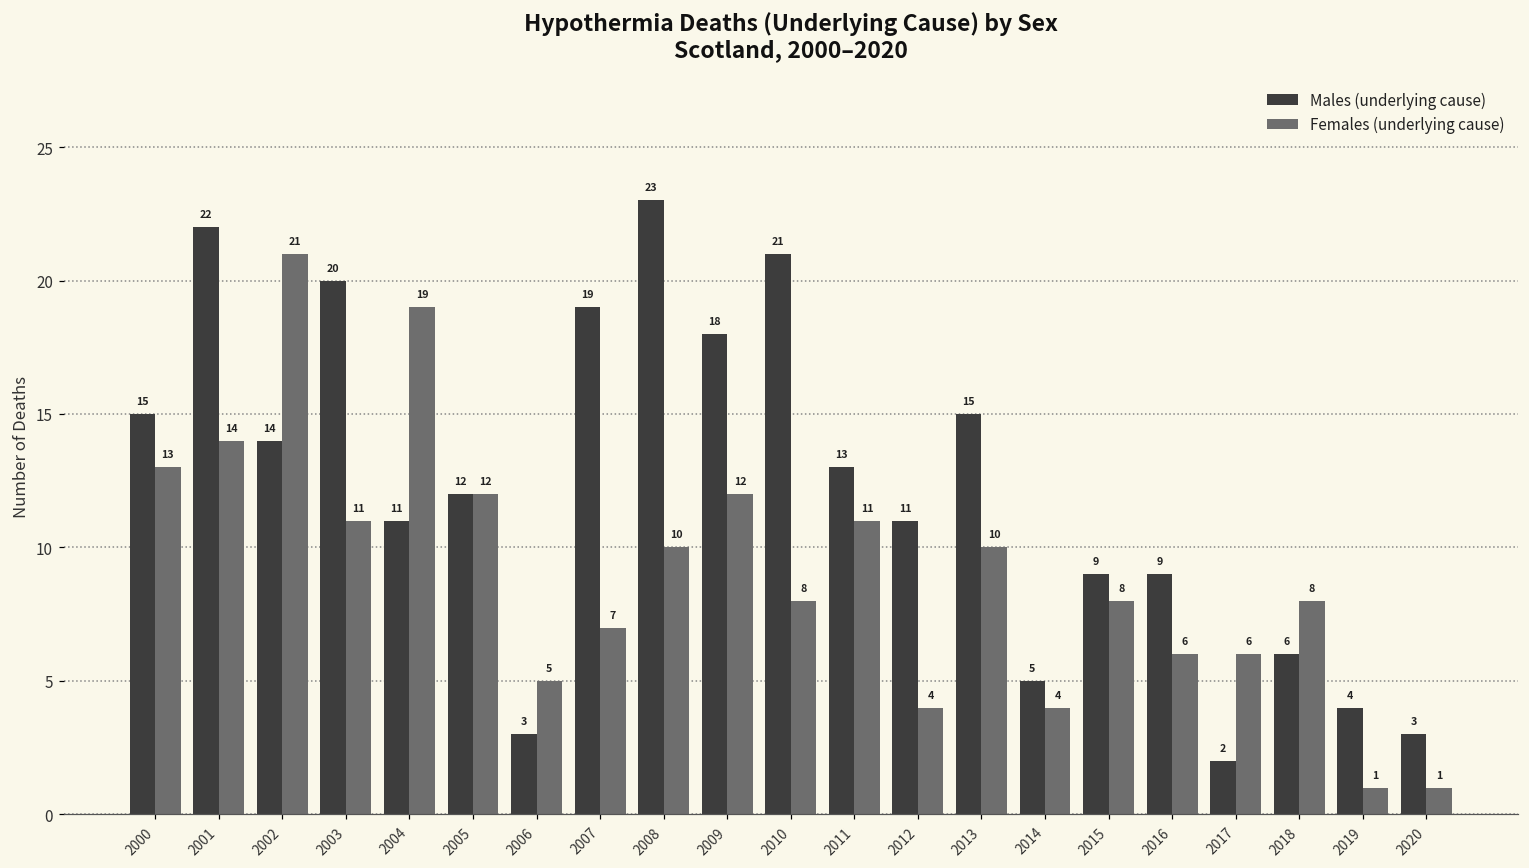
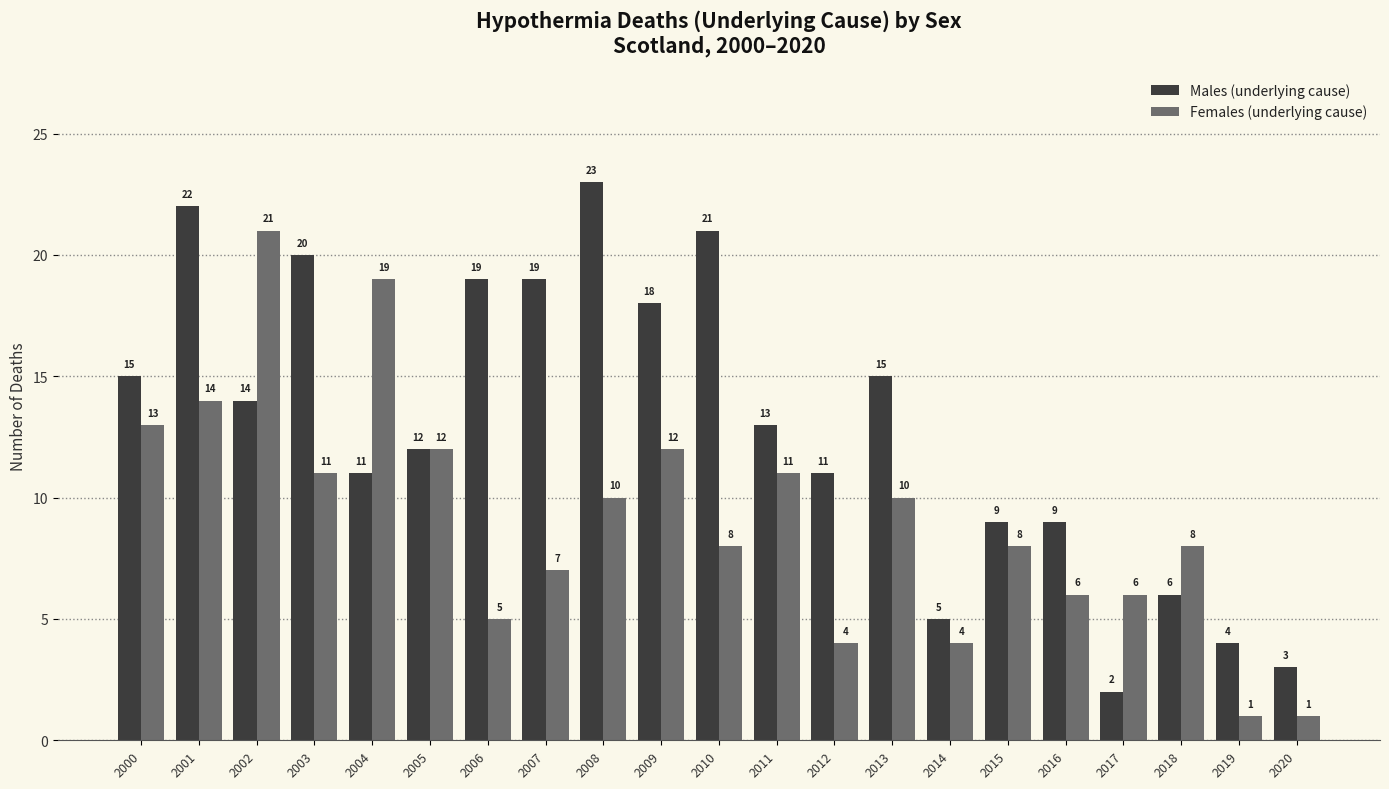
Males (underlying cause), 2006: 3 -> 19
